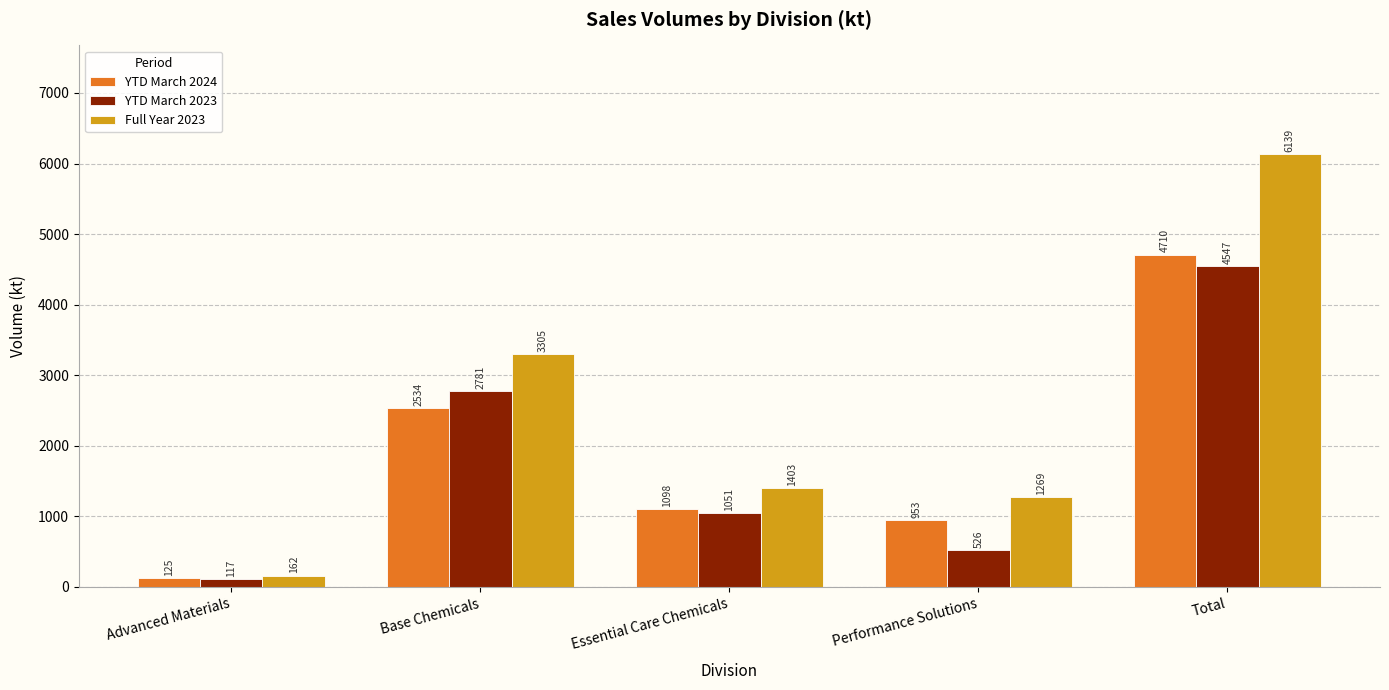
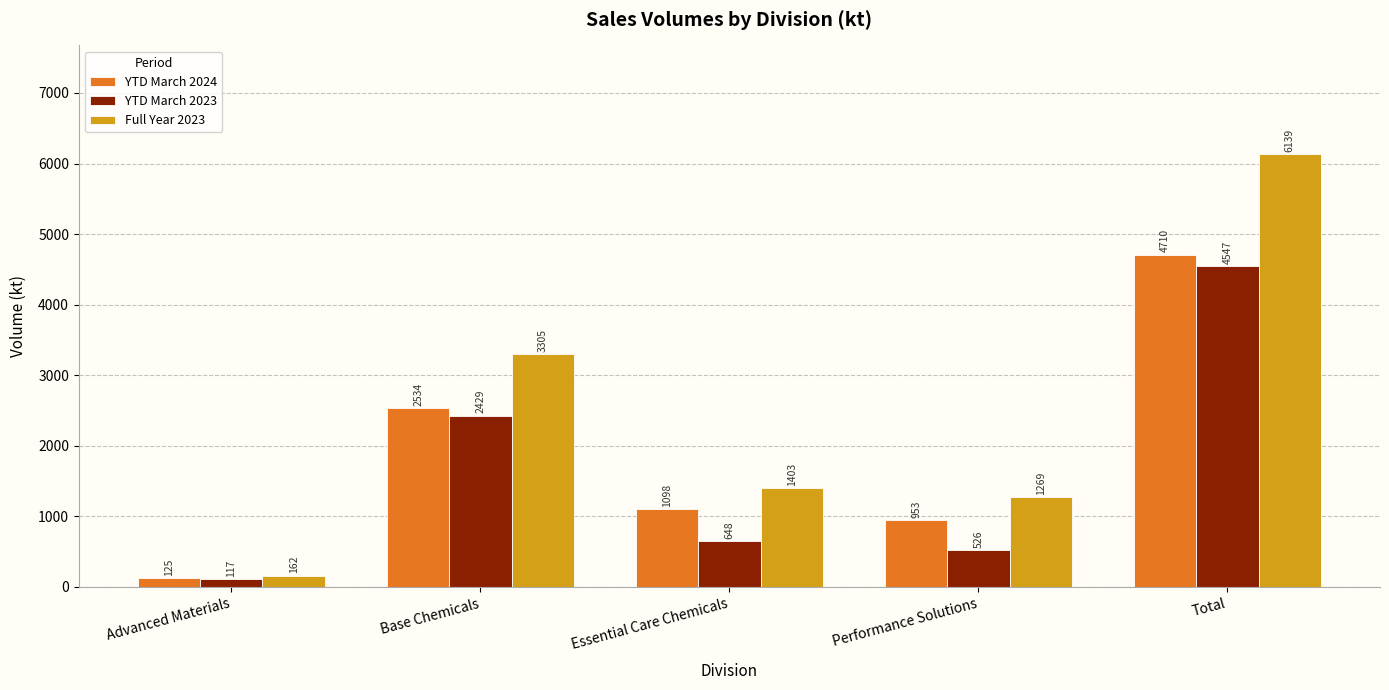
YTD March 2023, Base Chemicals: 2781 -> 2429
YTD March 2023, Essential Care Chemicals: 1051 -> 648
